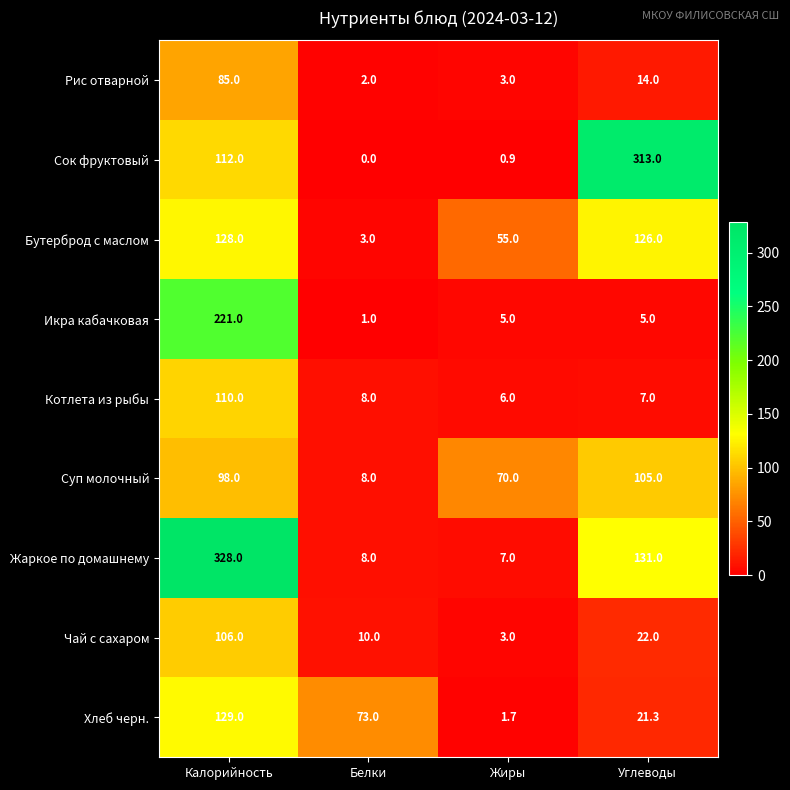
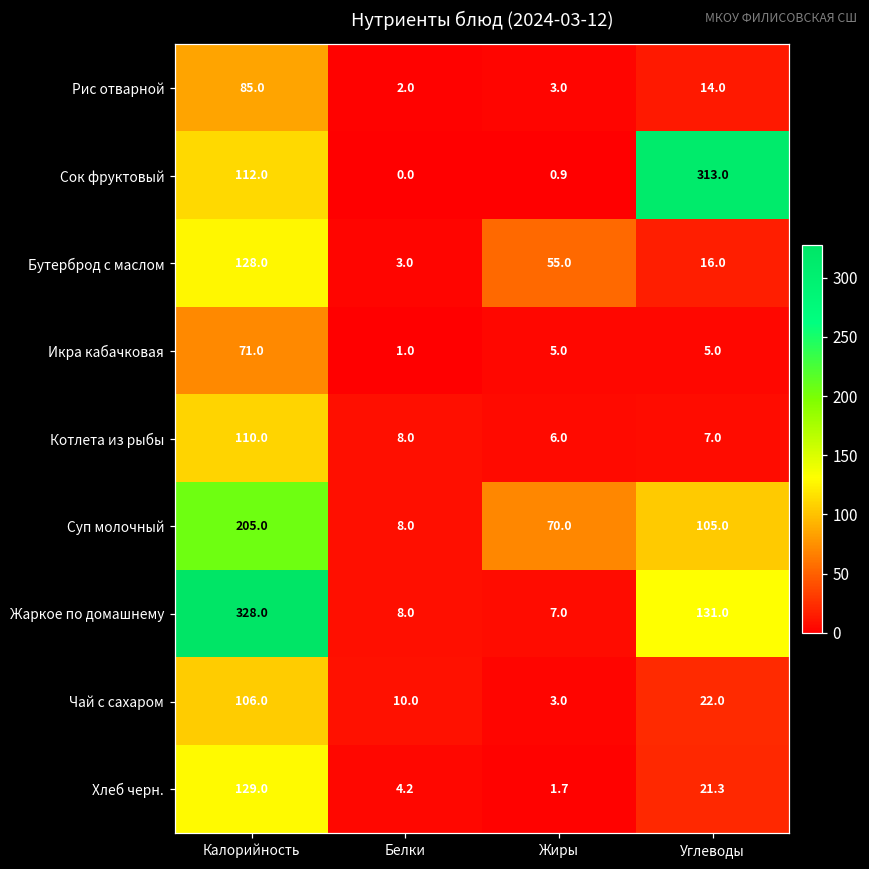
Бутерброд с маслом, Углеводы: 126.0 -> 16.0
Икра кабачковая, Калорийность: 221.0 -> 71.0
Суп молочный, Калорийность: 98.0 -> 205.0
Хлеб черн., Белки: 73.0 -> 4.2
